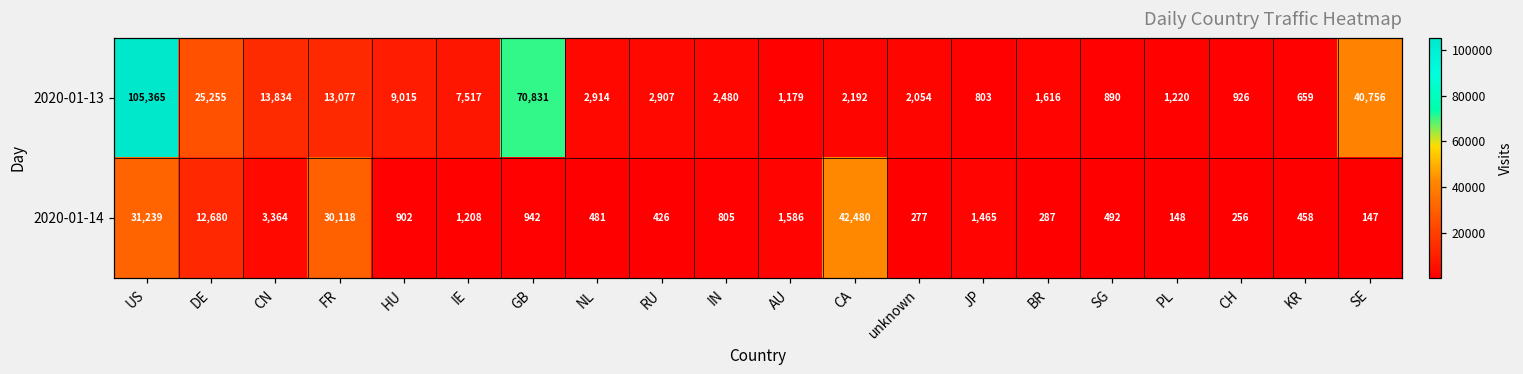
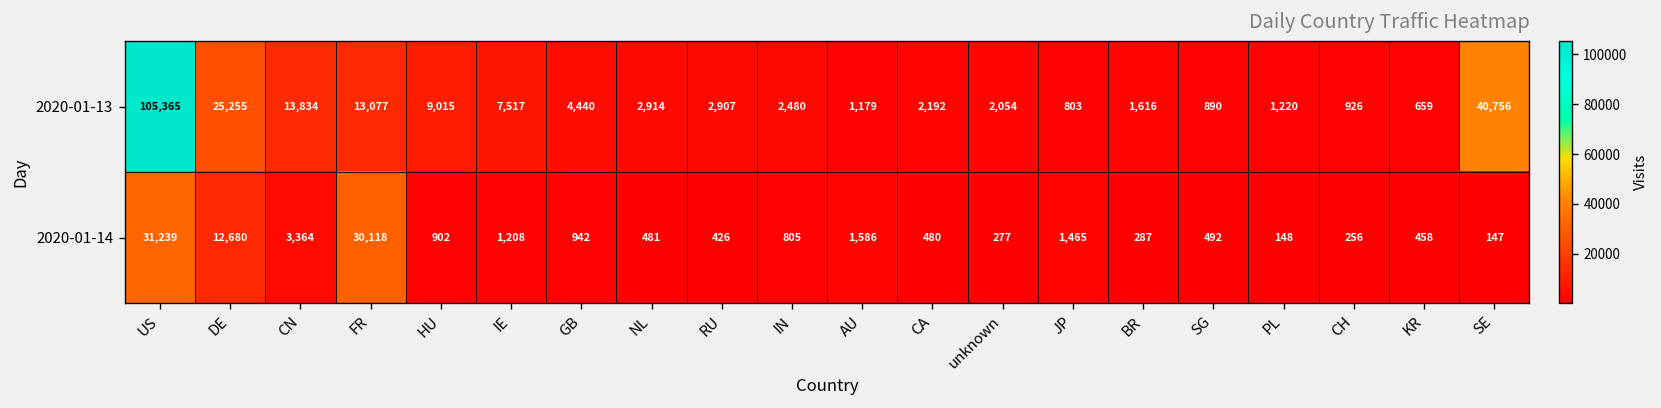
2020-01-13, GB: 70,831 -> 4,440
2020-01-14, CA: 42,480 -> 480
